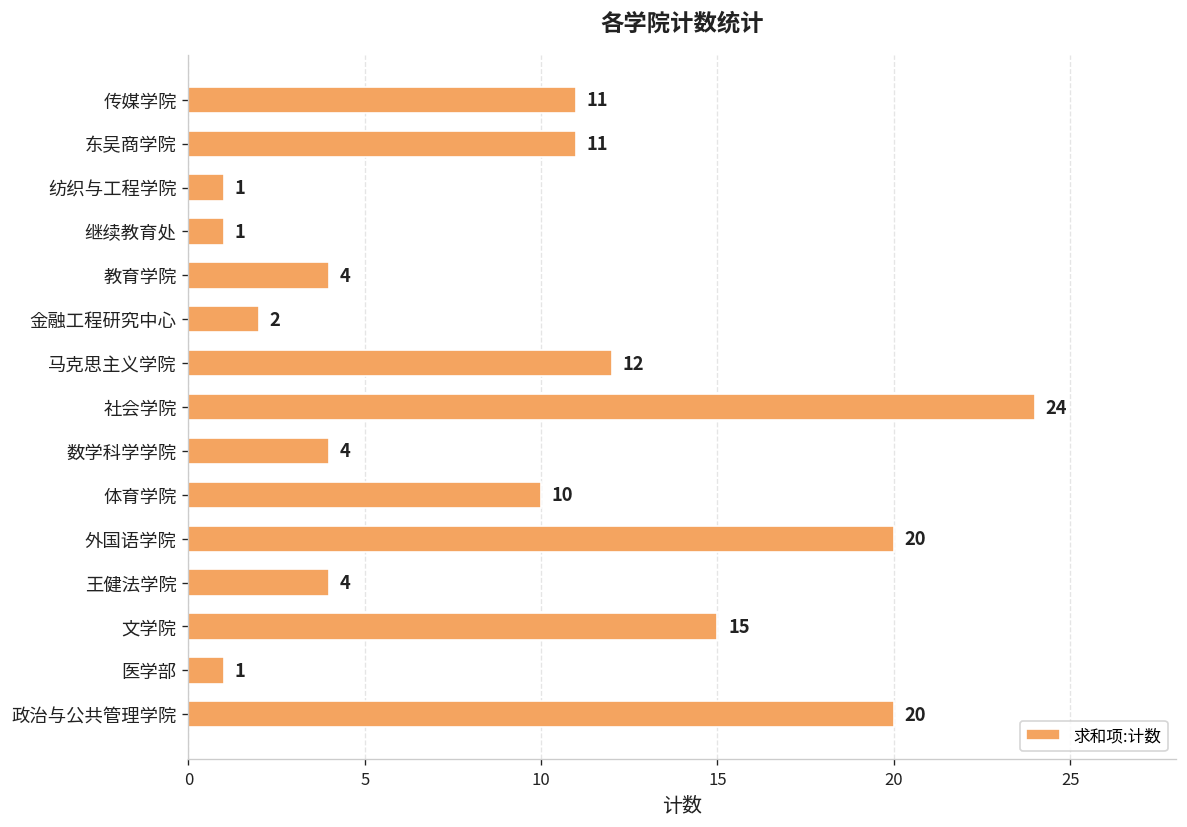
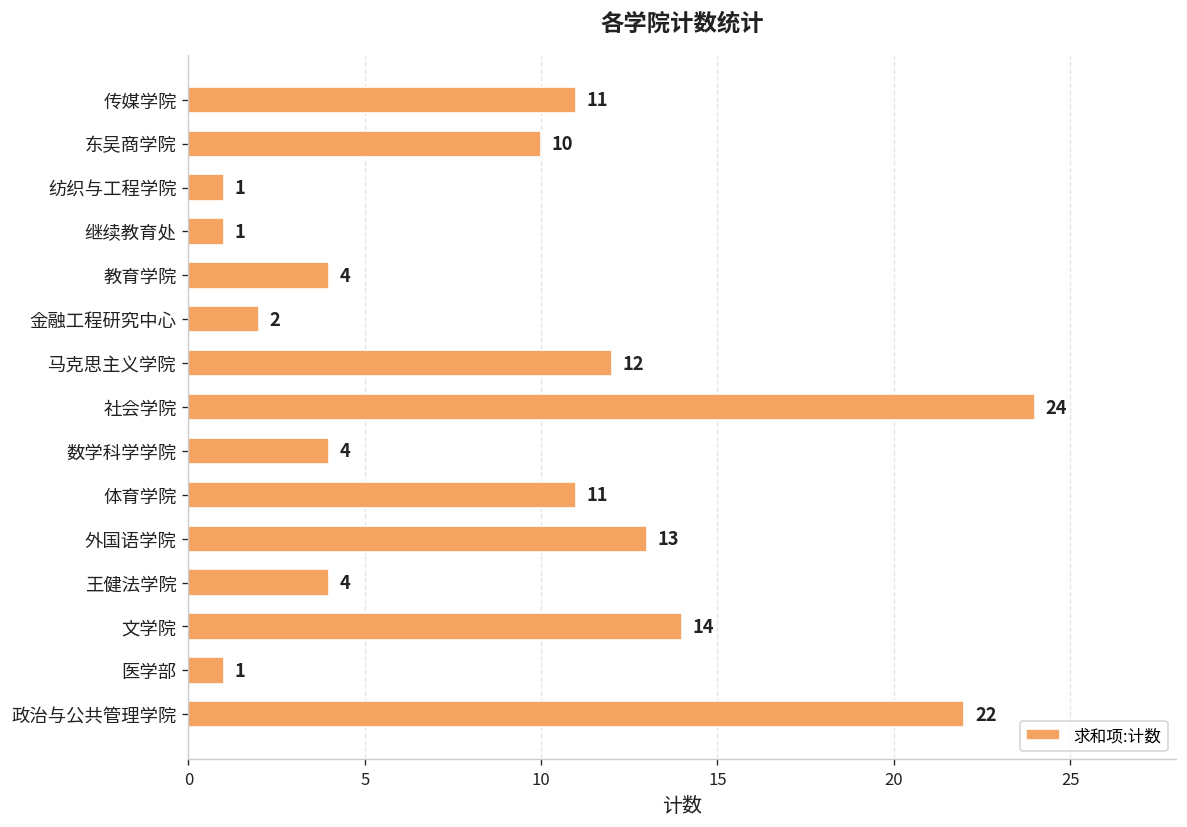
东吴商学院: 11 -> 10
体育学院: 10 -> 11
外国语学院: 20 -> 13
文学院: 15 -> 14
政治与公共管理学院: 20 -> 22
